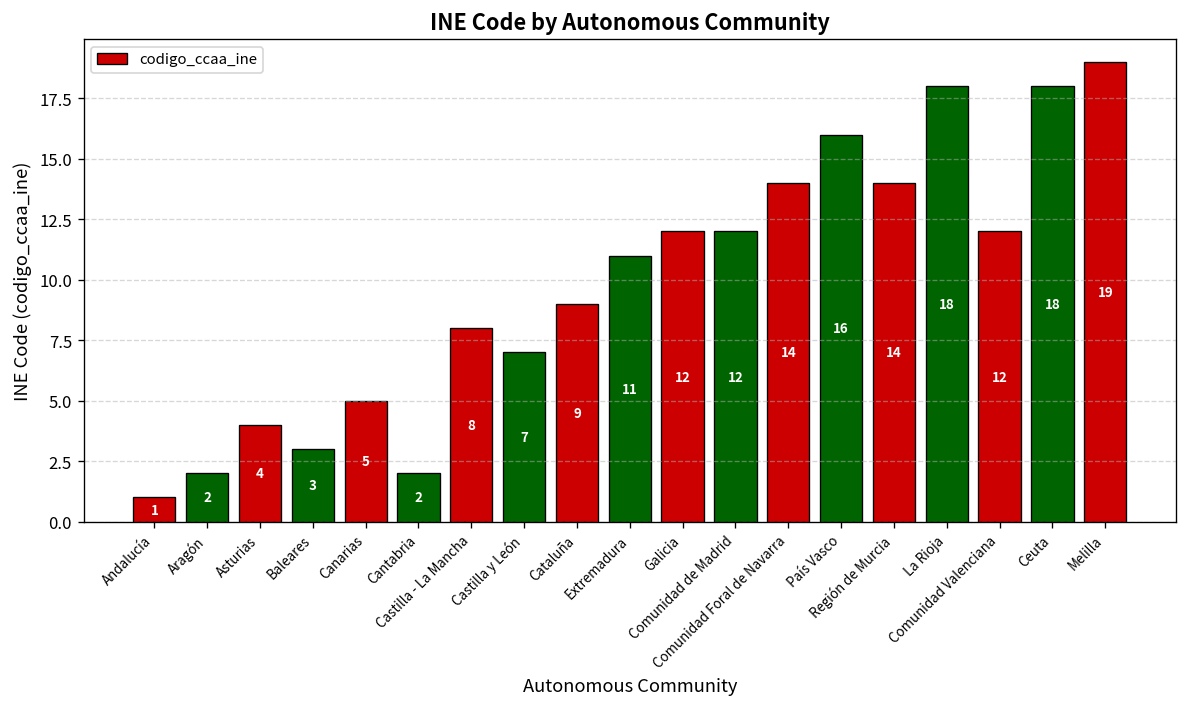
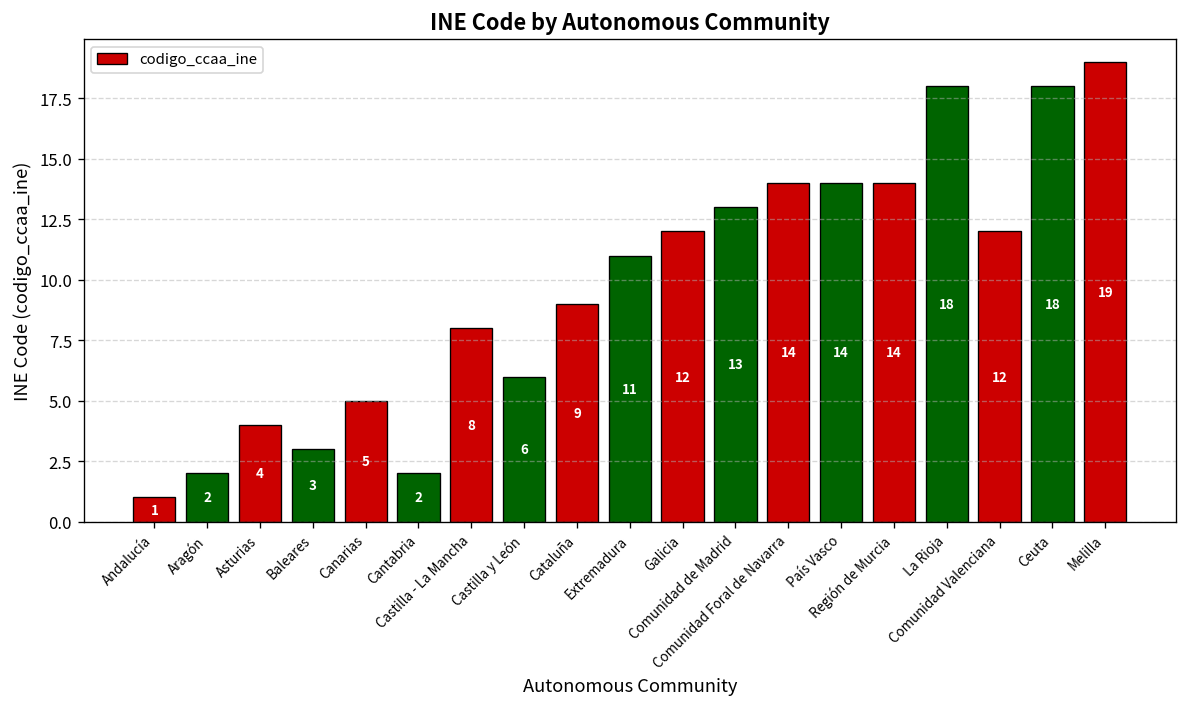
Castilla y León: 7 -> 6
Comunidad de Madrid: 12 -> 13
País Vasco: 16 -> 14
